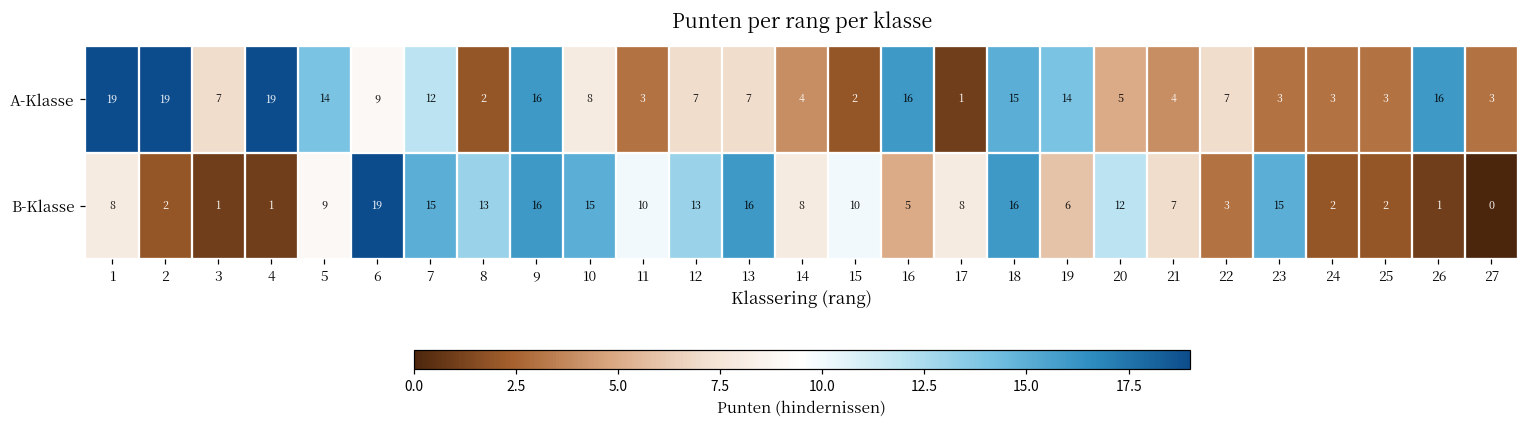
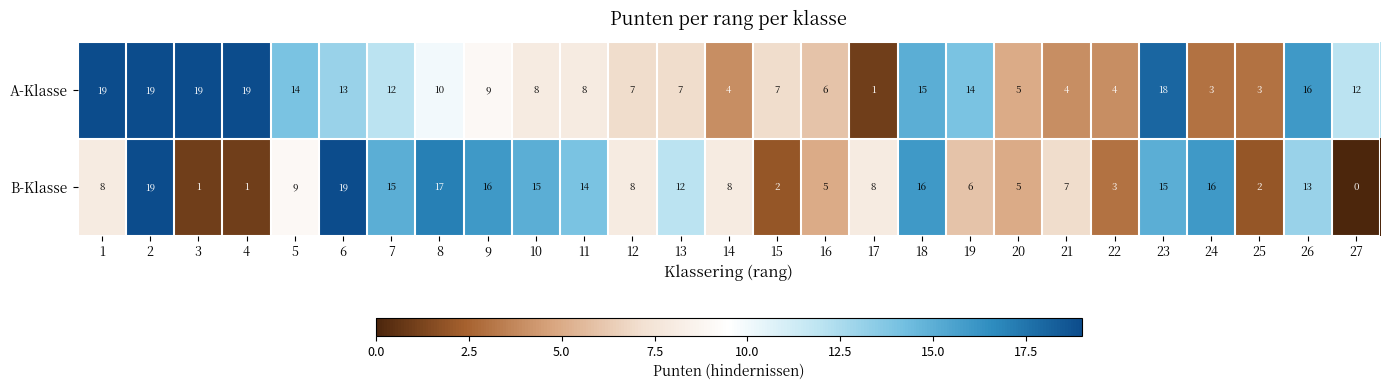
A-Klasse, 3: 7 -> 19
A-Klasse, 6: 9 -> 13
A-Klasse, 8: 2 -> 10
A-Klasse, 9: 16 -> 9
A-Klasse, 11: 3 -> 8
A-Klasse, 15: 2 -> 7
A-Klasse, 16: 16 -> 6
A-Klasse, 22: 7 -> 4
A-Klasse, 23: 3 -> 18
A-Klasse, 27: 3 -> 12
B-Klasse, 2: 2 -> 19
B-Klasse, 8: 13 -> 17
B-Klasse, 11: 10 -> 14
B-Klasse, 12: 13 -> 8
B-Klasse, 13: 16 -> 12
B-Klasse, 15: 10 -> 2
B-Klasse, 20: 12 -> 5
B-Klasse, 24: 2 -> 16
B-Klasse, 26: 1 -> 13
